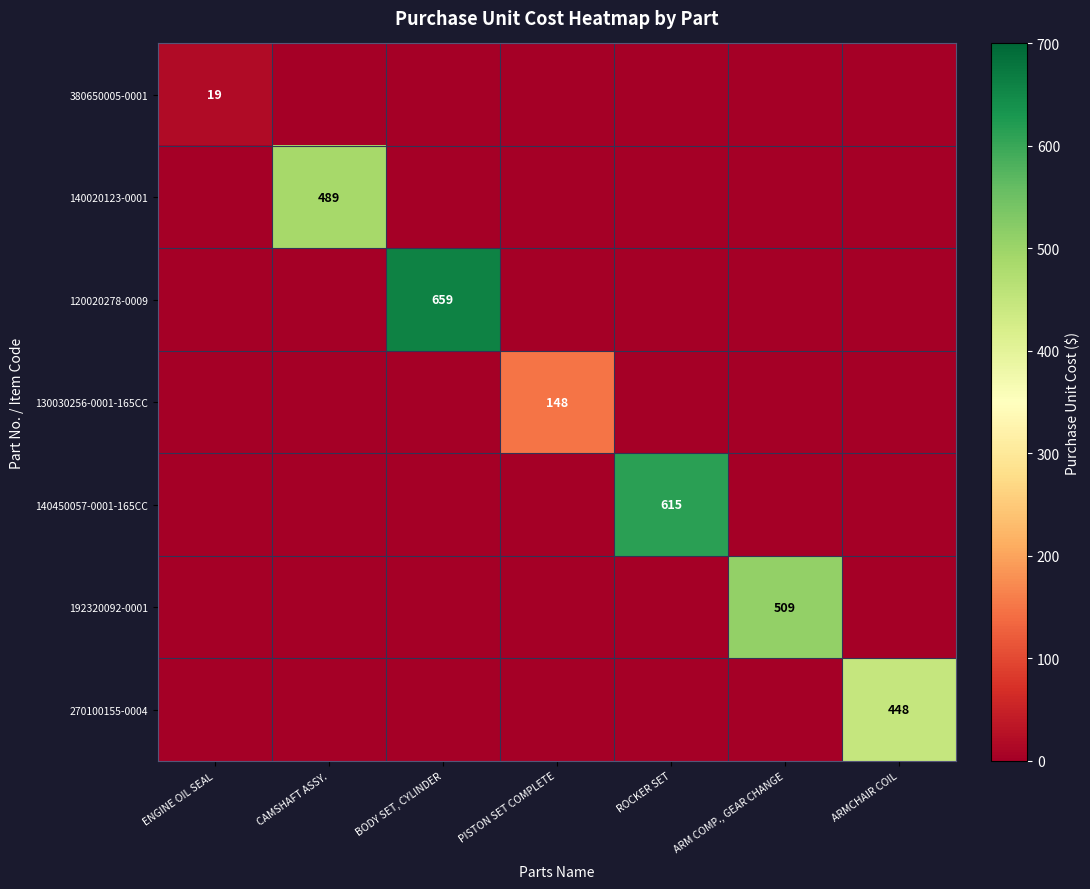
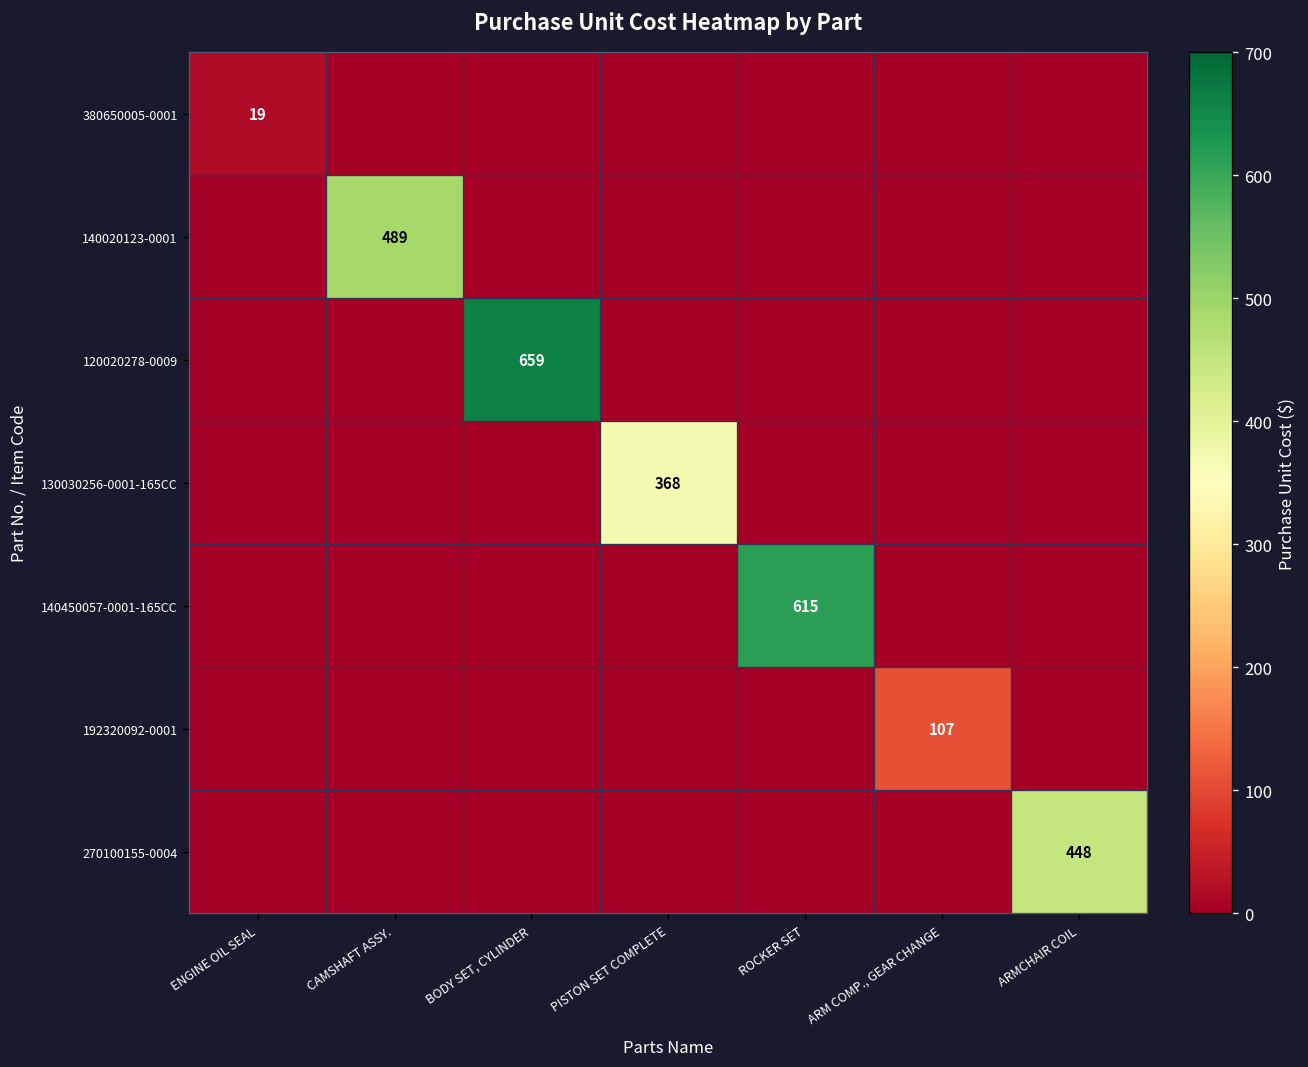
130030256-0001-165CC, PISTON SET COMPLETE: 148 -> 368
192320092-0001, ARM COMP., GEAR CHANGE: 509 -> 107
